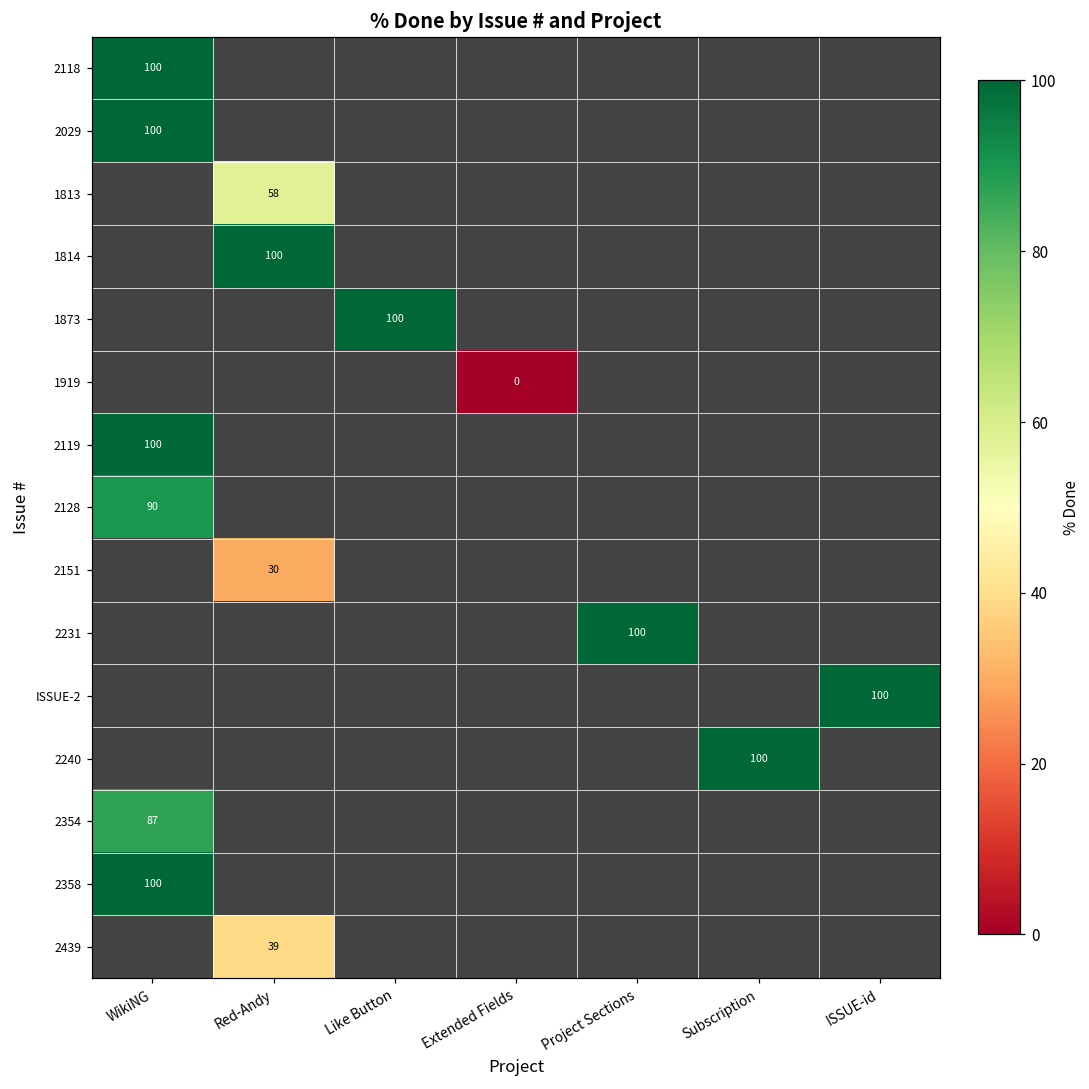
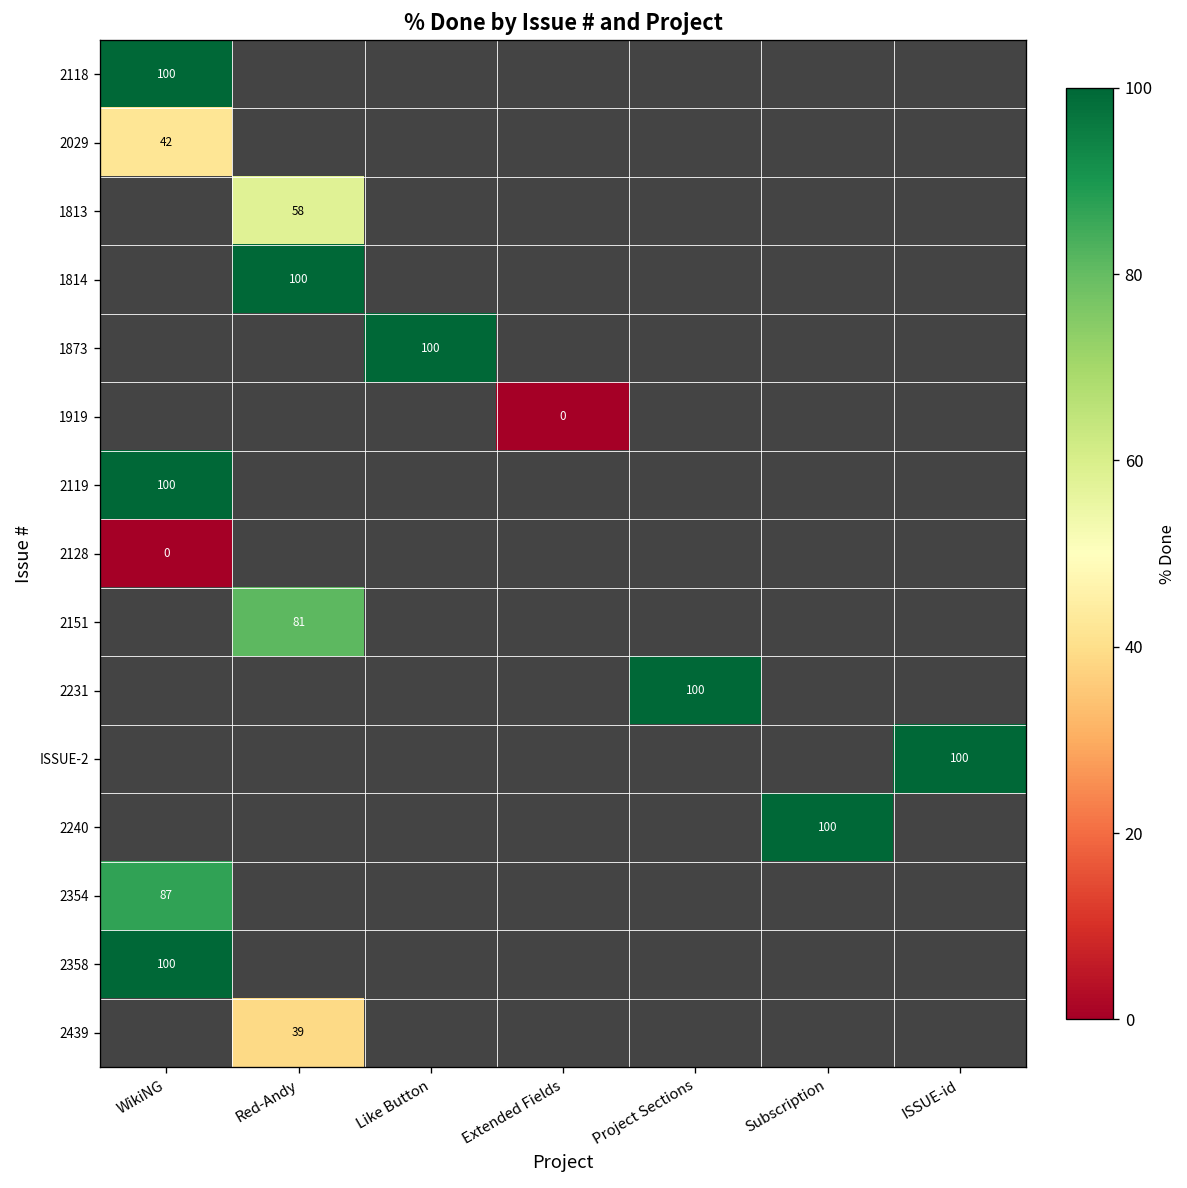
2029, WikiNG: 100 -> 42
2128, WikiNG: 90 -> 0
2151, Red-Andy: 30 -> 81
